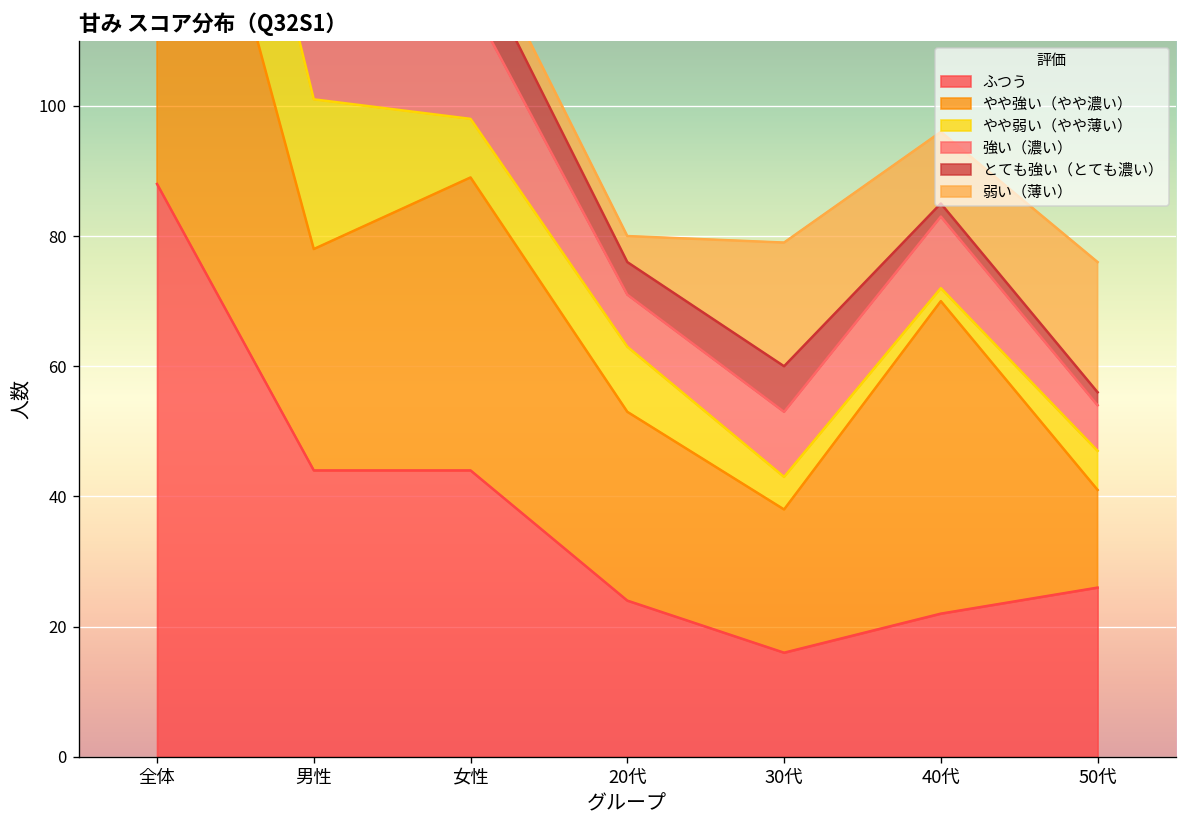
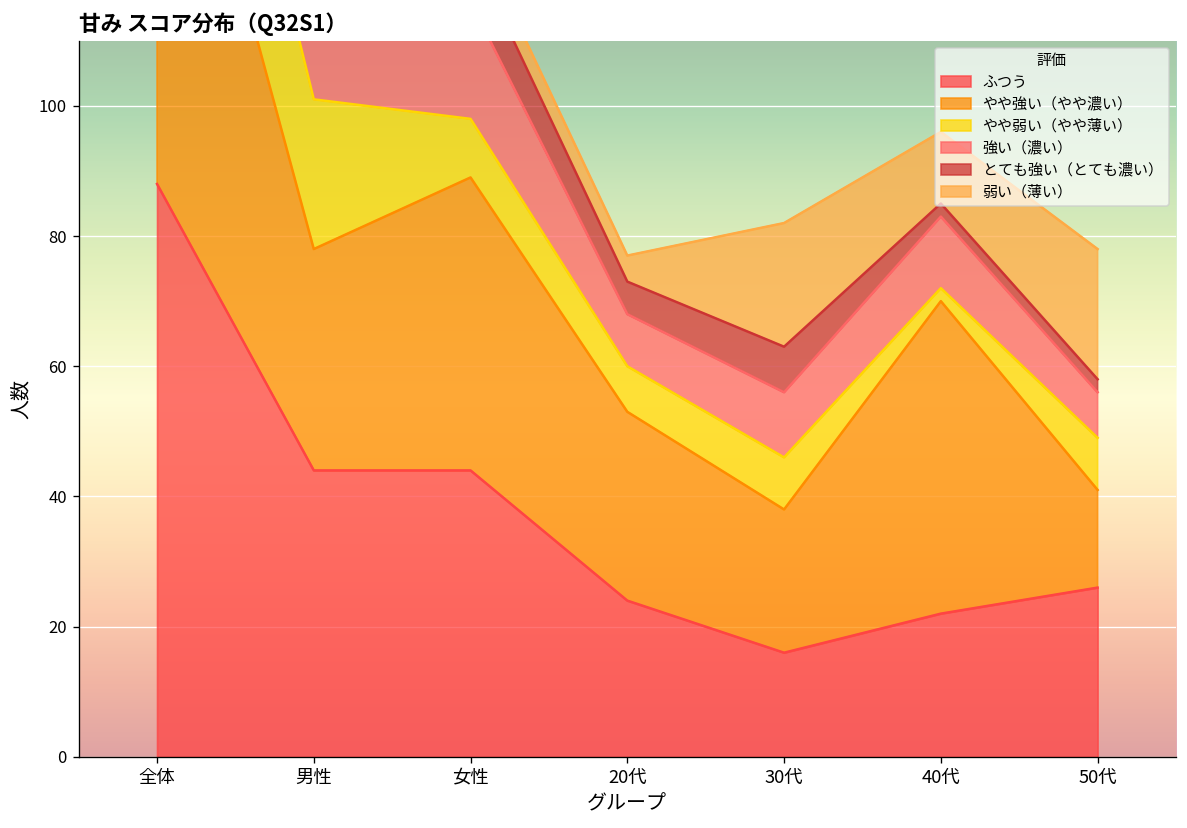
やや弱い（やや薄い）, 20代: 10 -> 7
やや弱い（やや薄い）, 30代: 5 -> 8
やや弱い（やや薄い）, 50代: 6 -> 8
